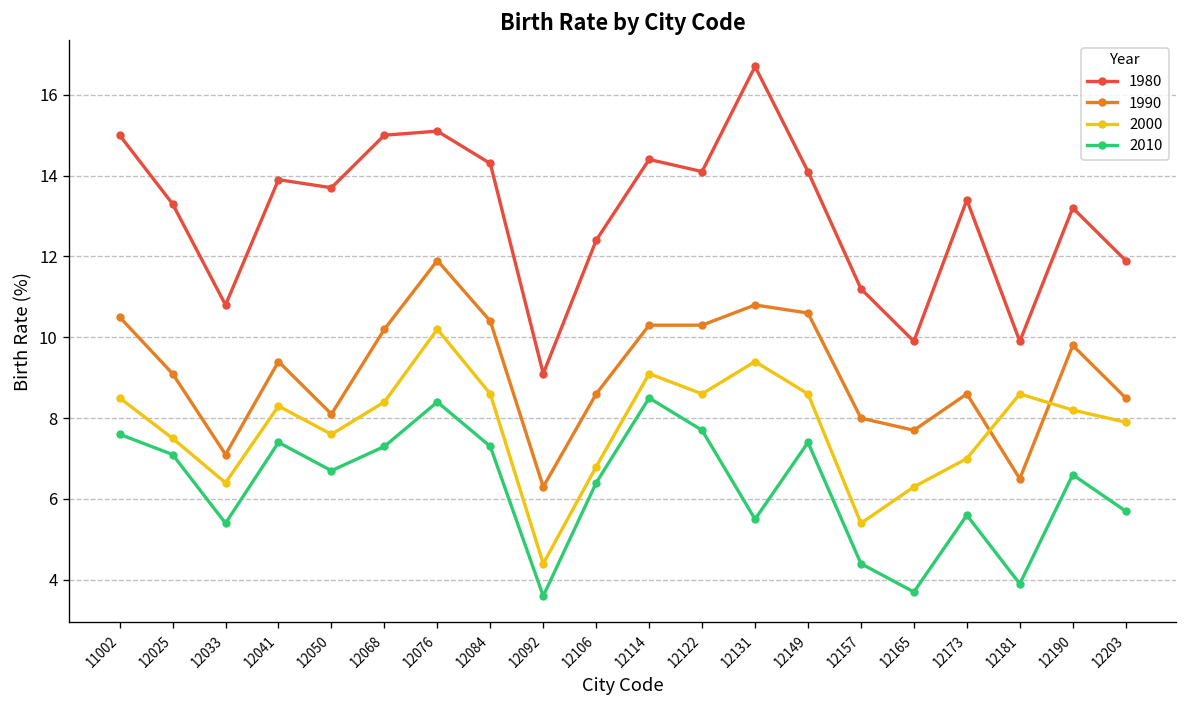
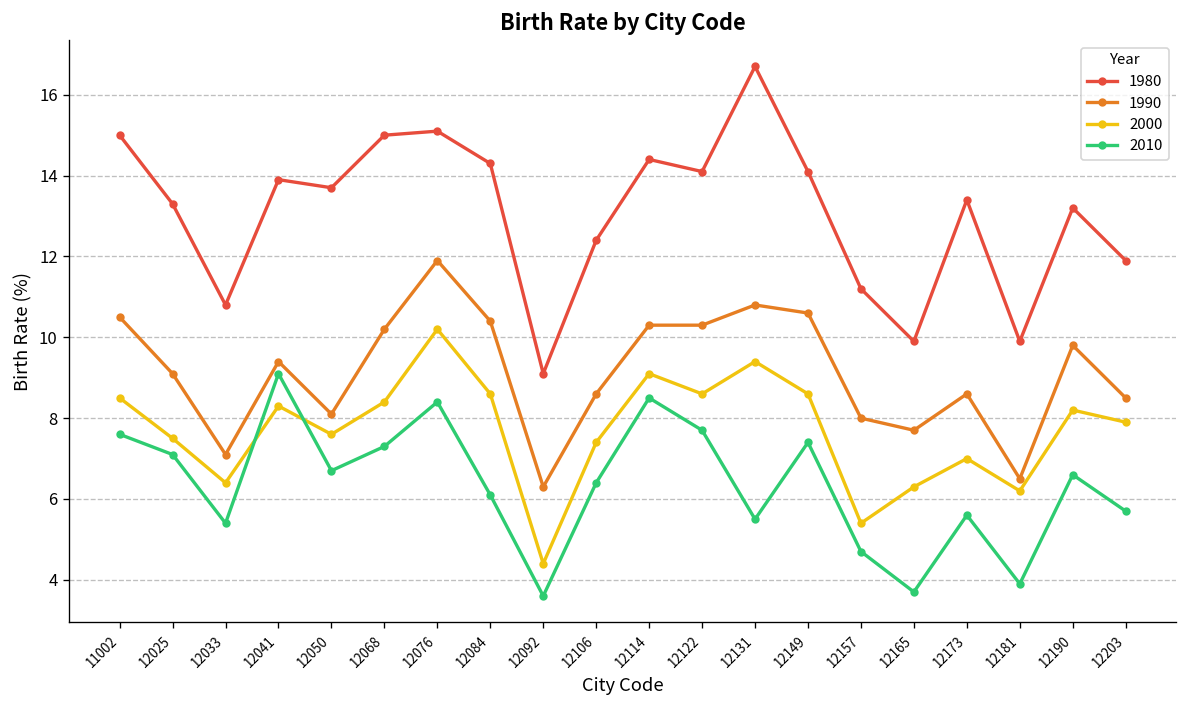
2010, 12041: 7.4 -> 9.1
2010, 12084: 7.3 -> 6.1
2000, 12106: 6.8 -> 7.4
2010, 12157: 4.4 -> 4.7
2000, 12181: 8.6 -> 6.2
